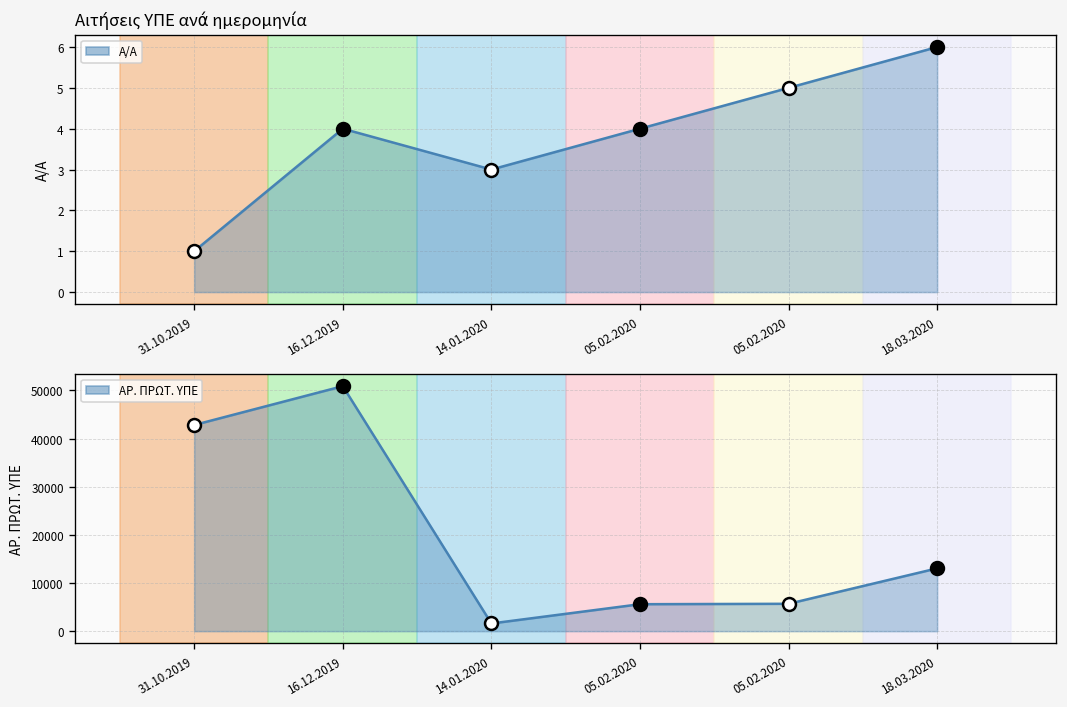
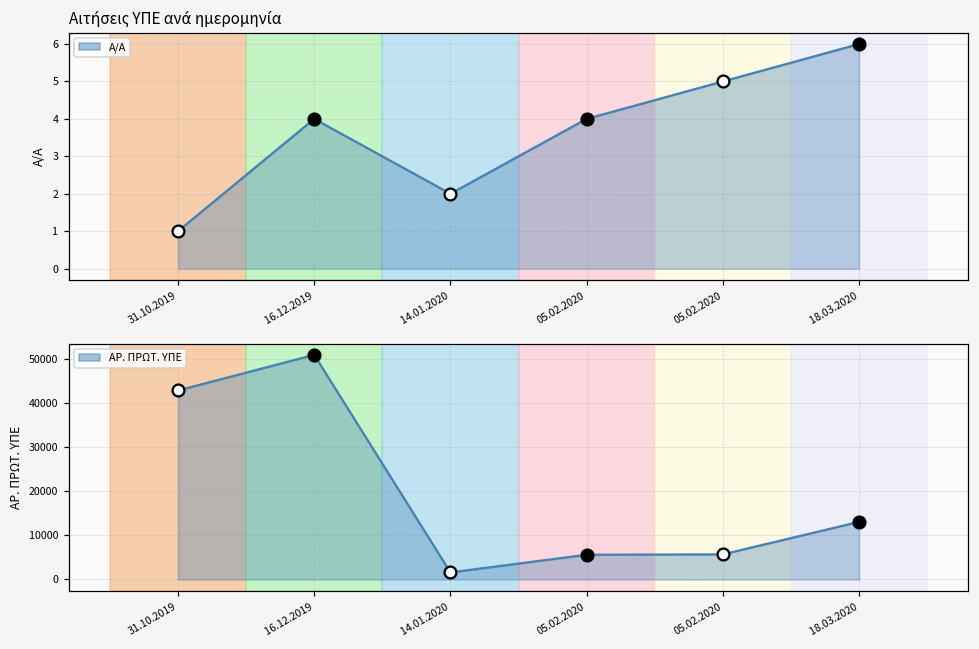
Αιτήσεις ΥΠΕ ανά ημερομηνία, Α/Α, 14.01.2020: 3 -> 2
